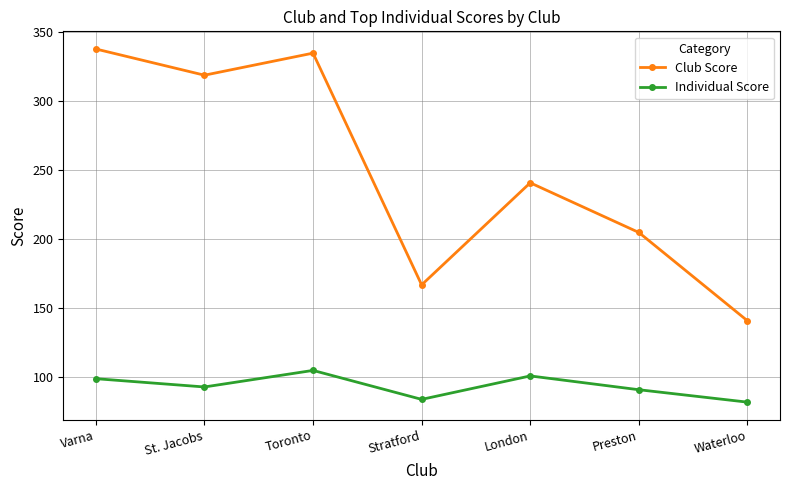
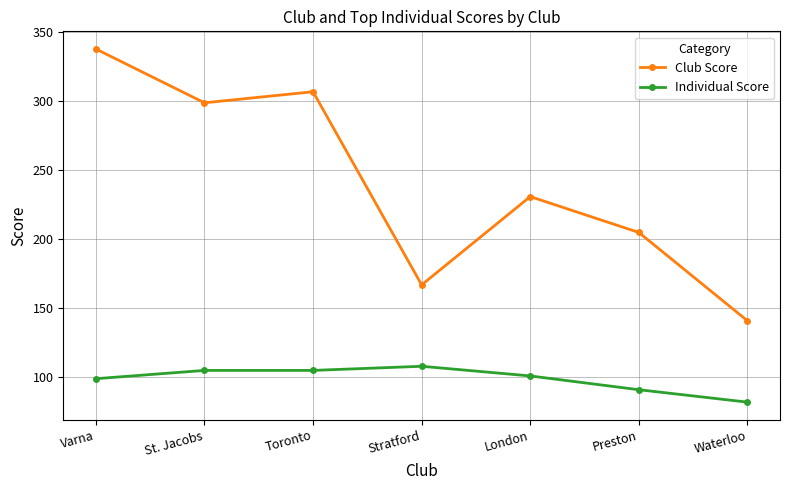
Club Score, St. Jacobs: 319 -> 299
Individual Score, St. Jacobs: 93 -> 105
Club Score, Toronto: 335 -> 307
Individual Score, Stratford: 84 -> 108
Club Score, London: 241 -> 231
